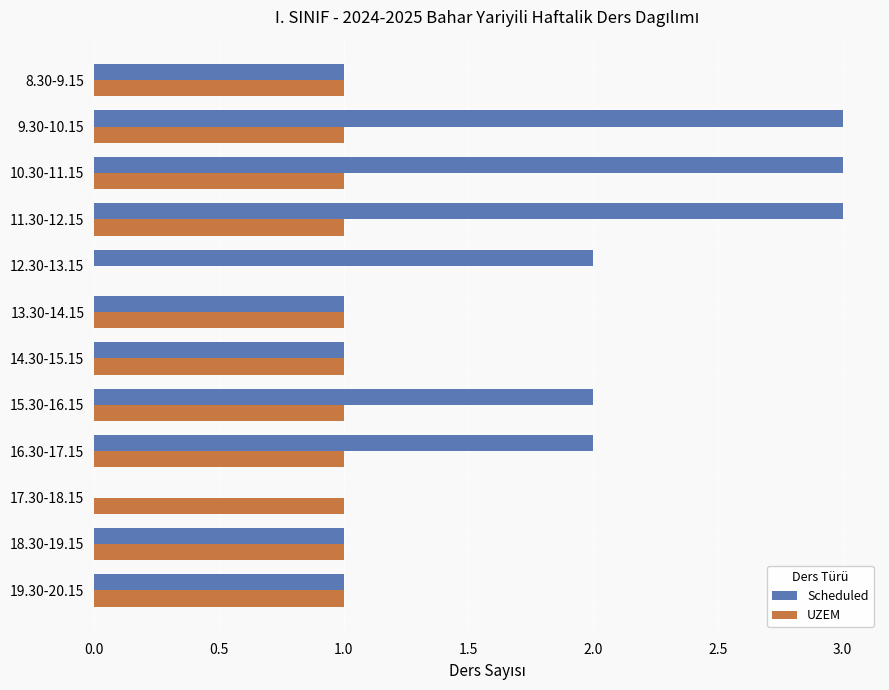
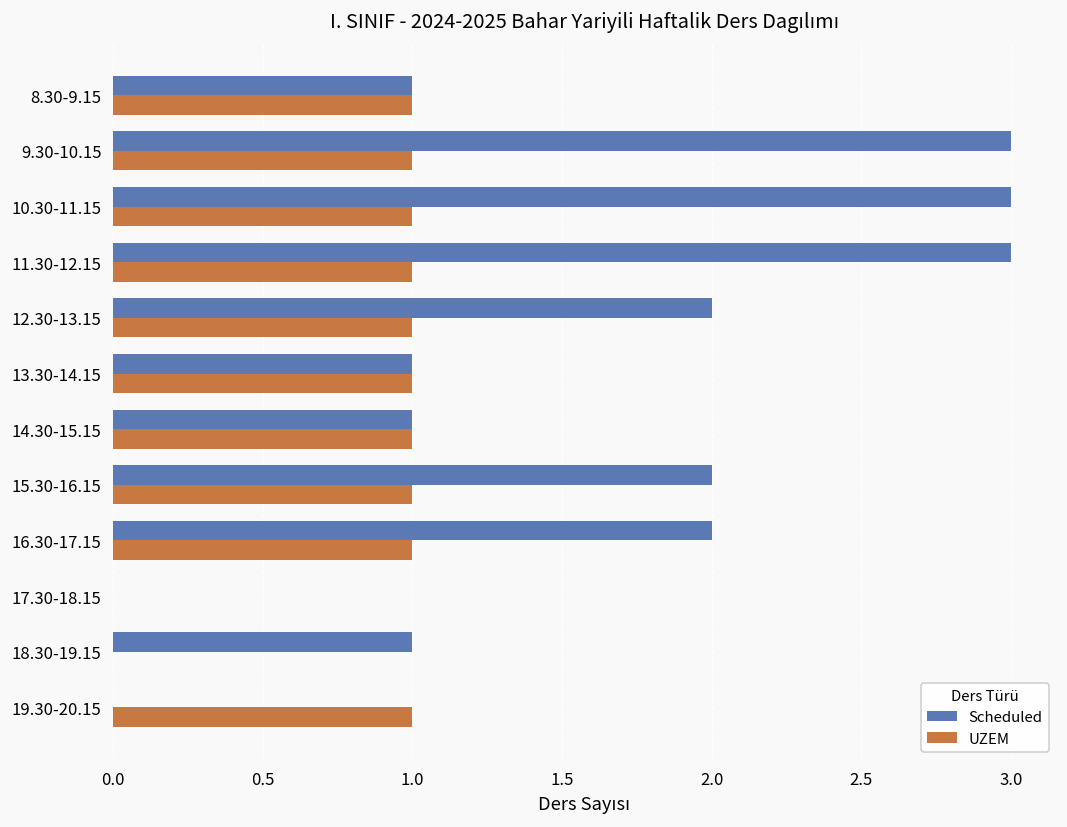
UZEM, 12.30-13.15: 0 -> 1
UZEM, 17.30-18.15: 1 -> 0
UZEM, 18.30-19.15: 1 -> 0
Scheduled, 19.30-20.15: 1 -> 0
